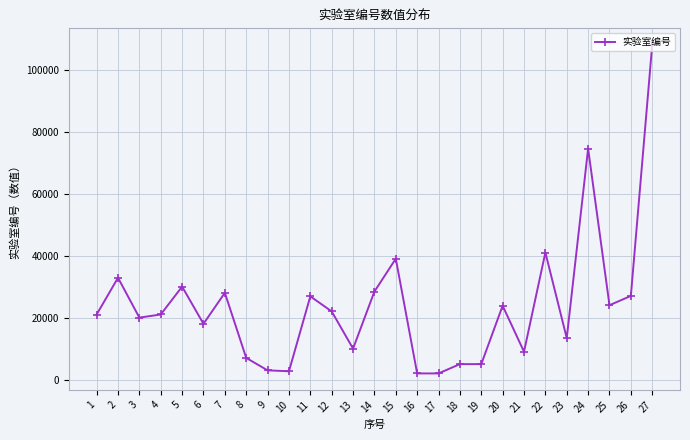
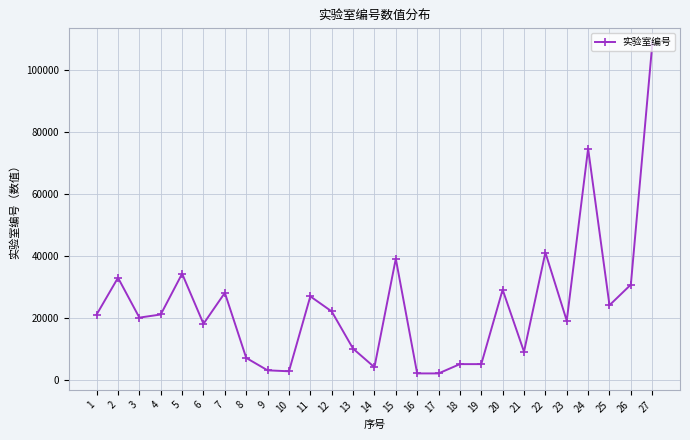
5: 30000 -> 34000
14: 28000 -> 4000
20: 24000 -> 29000
23: 13000 -> 19000
26: 27000 -> 31000
